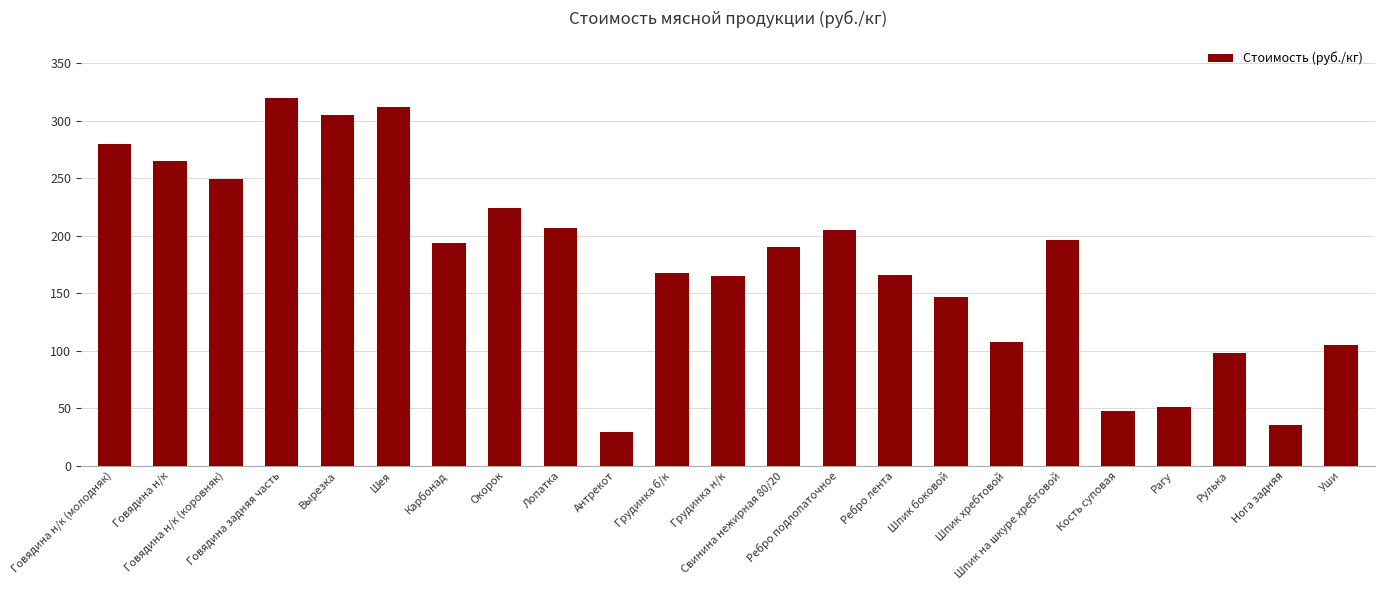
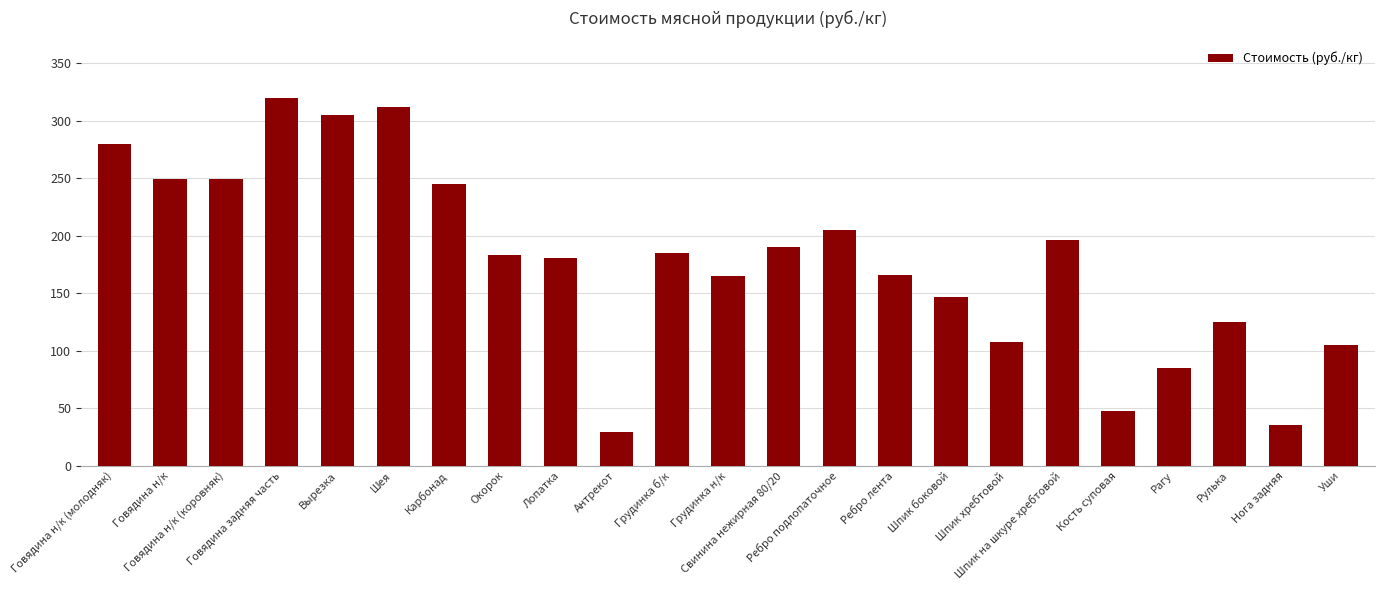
Говядина н/к: 265 -> 249
Карбонад: 194 -> 245
Окорок: 224 -> 183
Лопатка: 207 -> 181
Грудинка б/к: 168 -> 185
Рагу: 51 -> 85
Рулька: 98 -> 125
